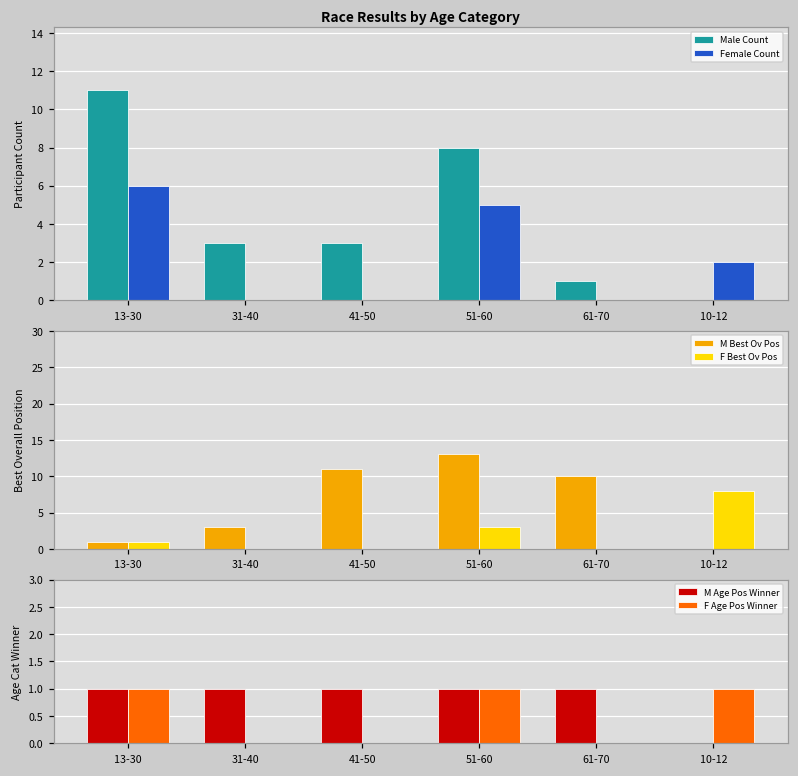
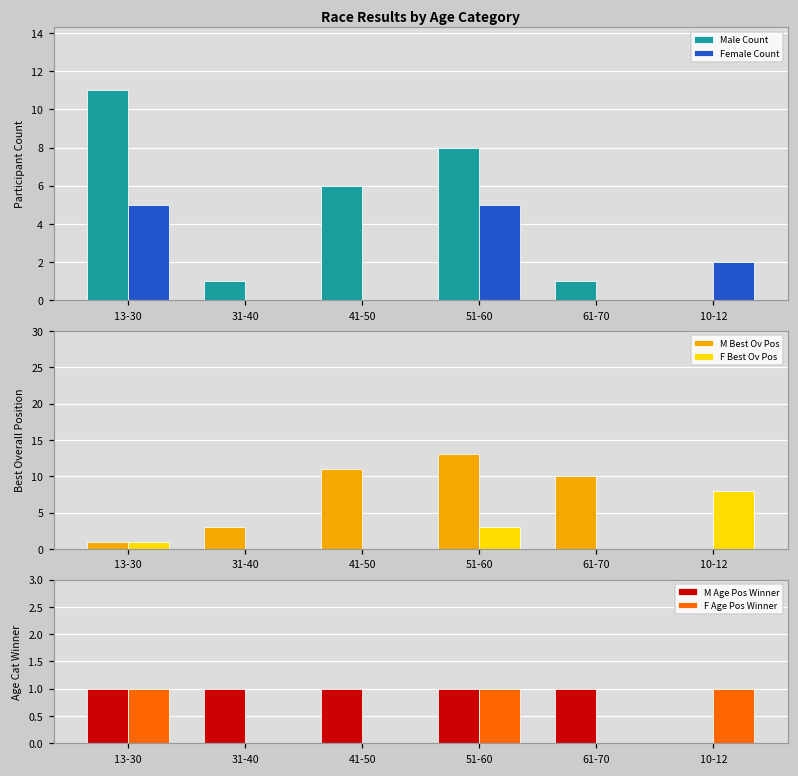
Race Results by Age Category, Female Count, 13-30: 6 -> 5
Race Results by Age Category, Male Count, 31-40: 3 -> 1
Race Results by Age Category, Male Count, 41-50: 3 -> 6
